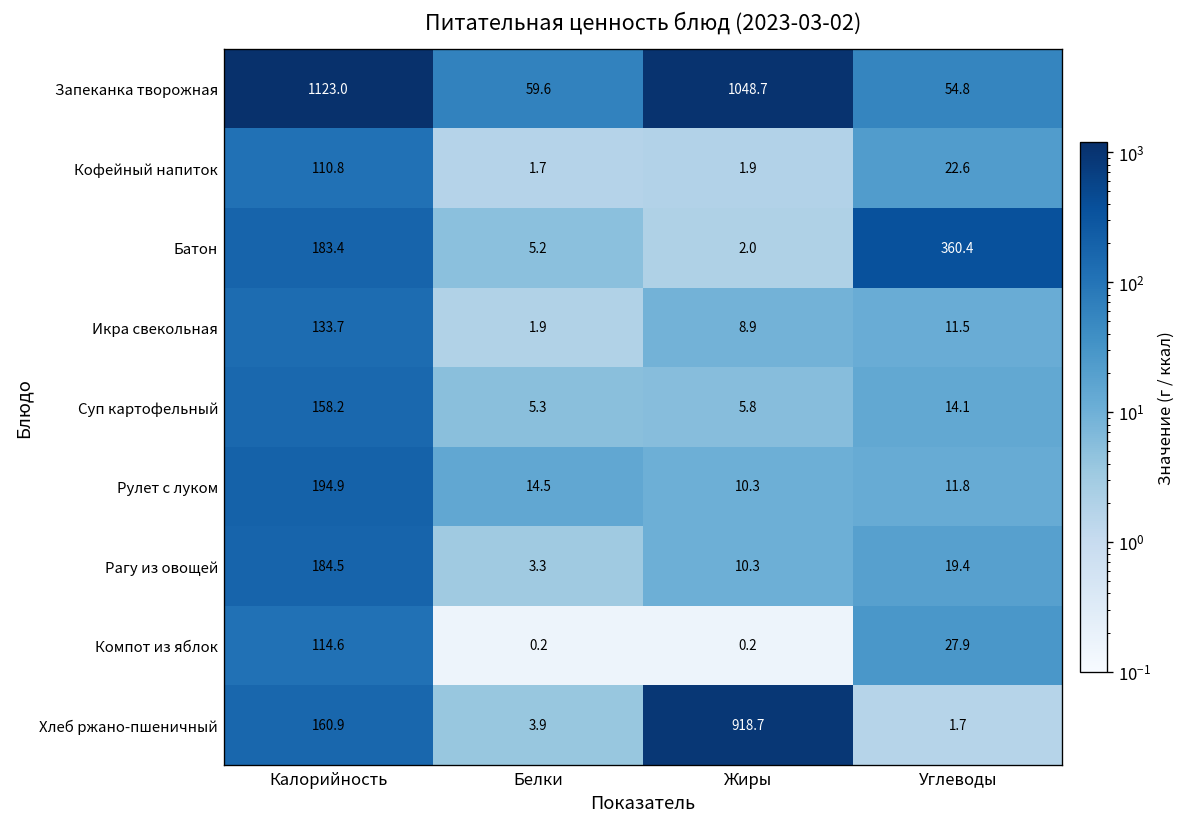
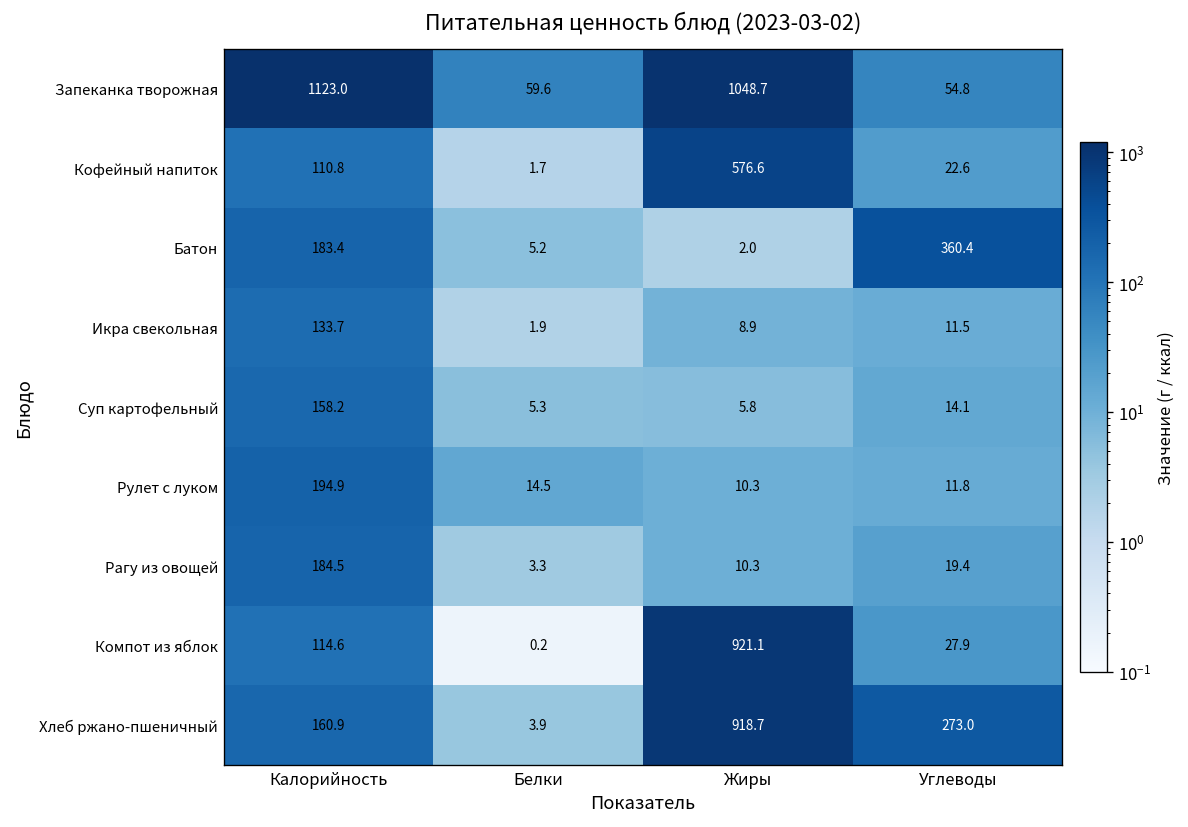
Кофейный напиток, Жиры: 1.9 -> 576.6
Компот из яблок, Жиры: 0.2 -> 921.1
Хлеб ржано-пшеничный, Углеводы: 1.7 -> 273.0
